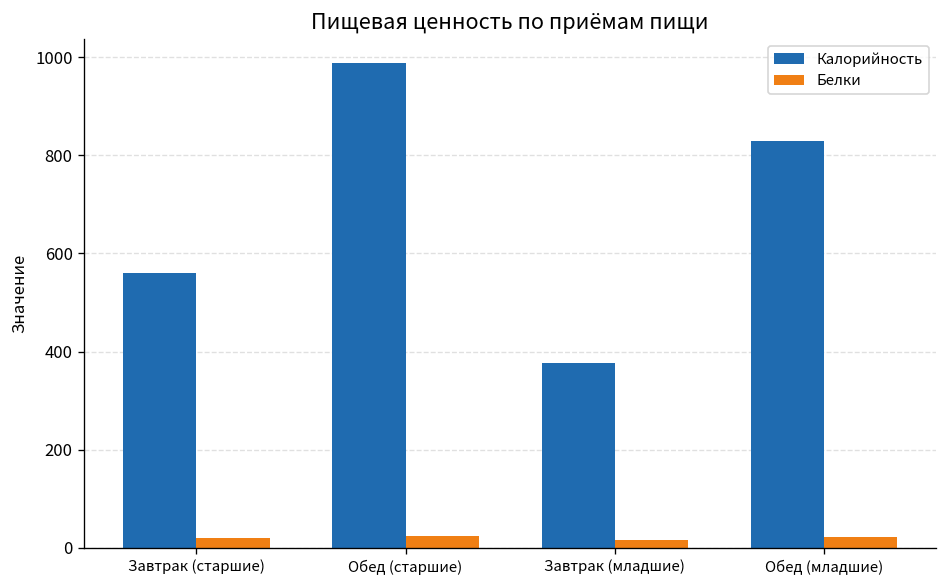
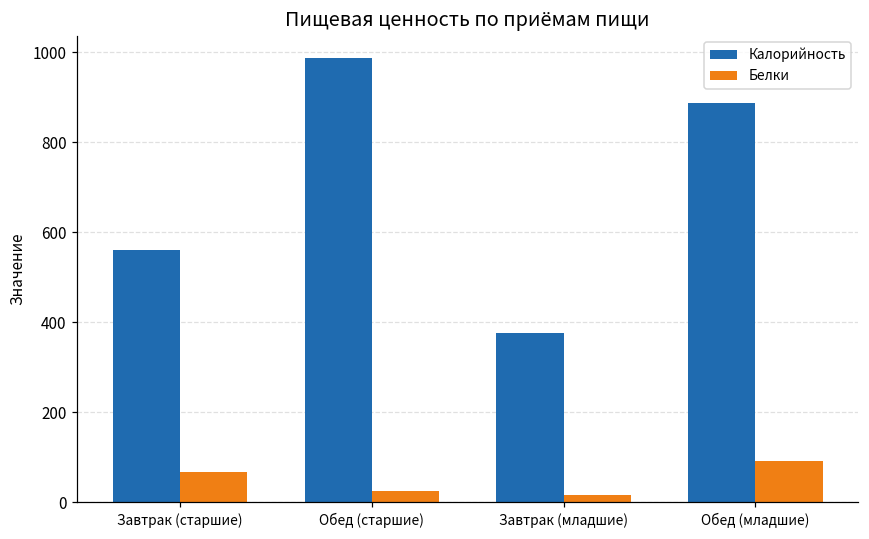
Белки, Завтрак (старшие): 20 -> 70
Калорийность, Обед (младшие): 830 -> 890
Белки, Обед (младшие): 20 -> 90
